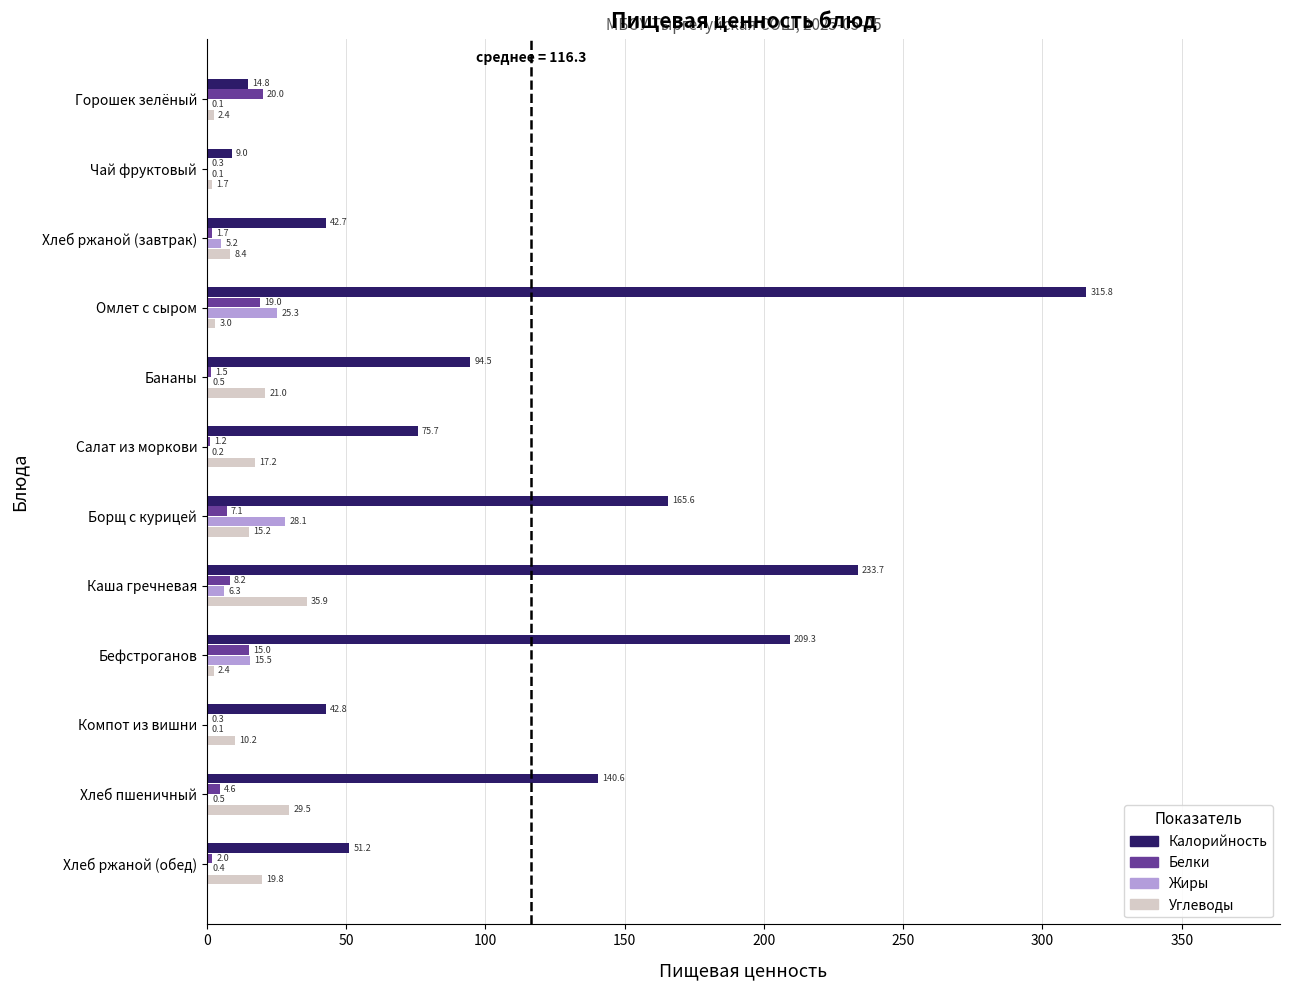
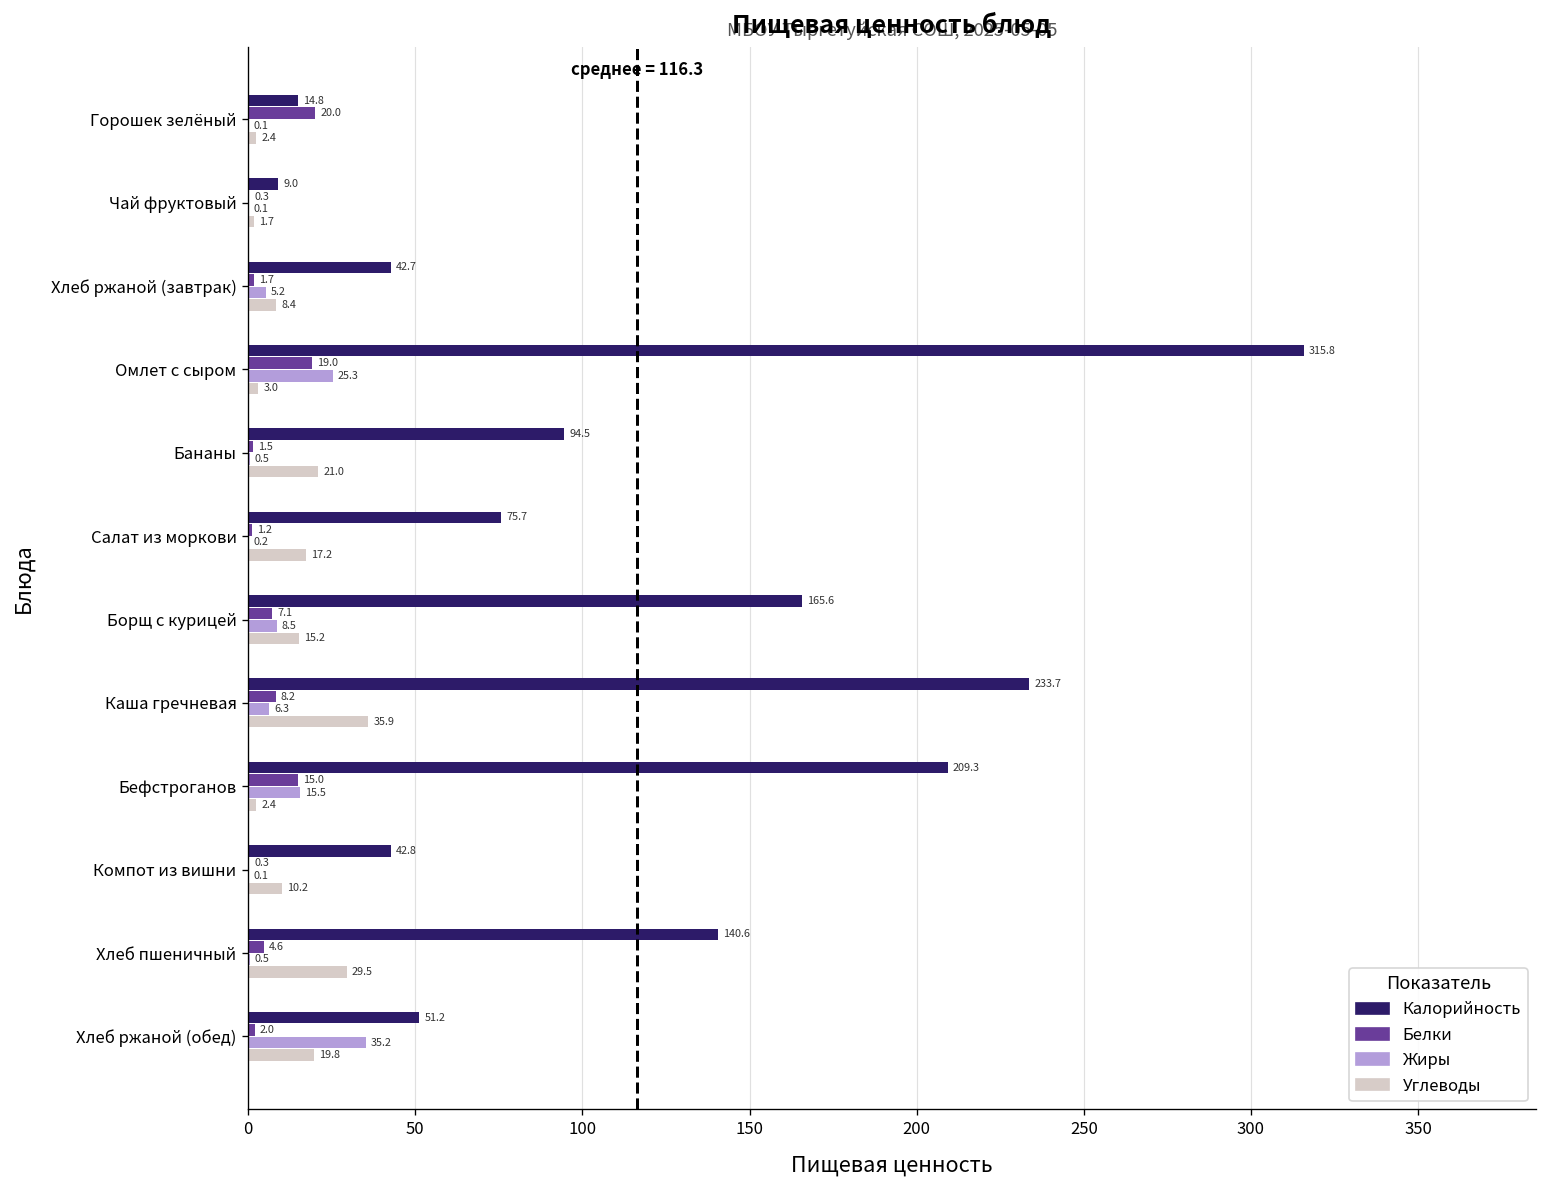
Жиры, Борщ с курицей: 28.1 -> 8.5
Жиры, Хлеб ржаной (обед): 0.4 -> 35.2
